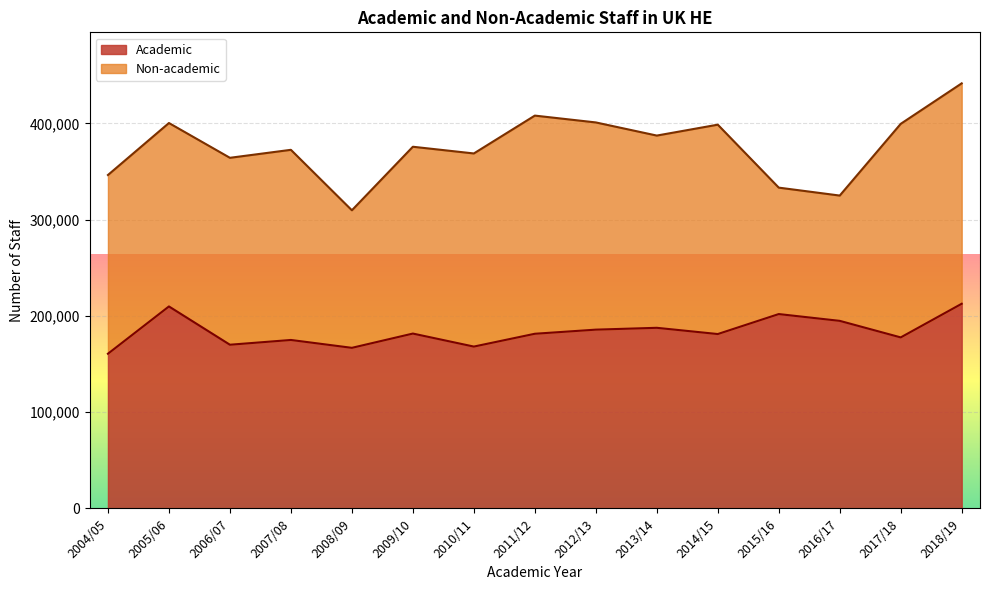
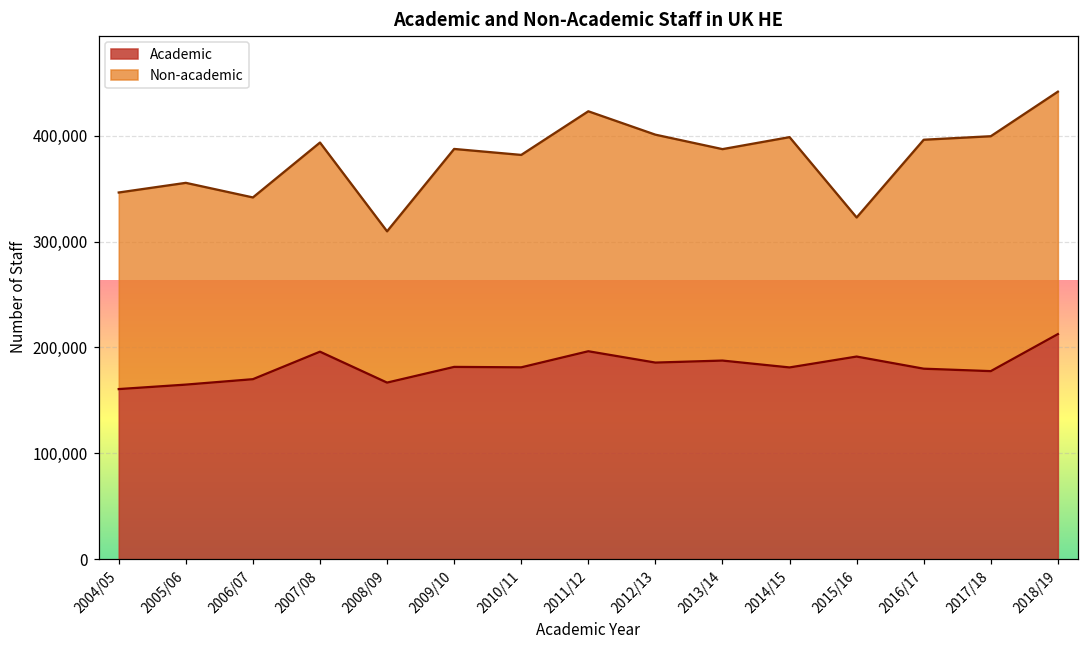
Academic, 2005/06: 210,000 -> 160,000
Non-academic, 2006/07: 190,000 -> 170,000
Academic, 2007/08: 170,000 -> 200,000
Non-academic, 2009/10: 190,000 -> 210,000
Academic, 2010/11: 170,000 -> 180,000
Academic, 2011/12: 180,000 -> 200,000
Academic, 2015/16: 200,000 -> 190,000
Academic, 2016/17: 190,000 -> 180,000
Non-academic, 2016/17: 130,000 -> 220,000
